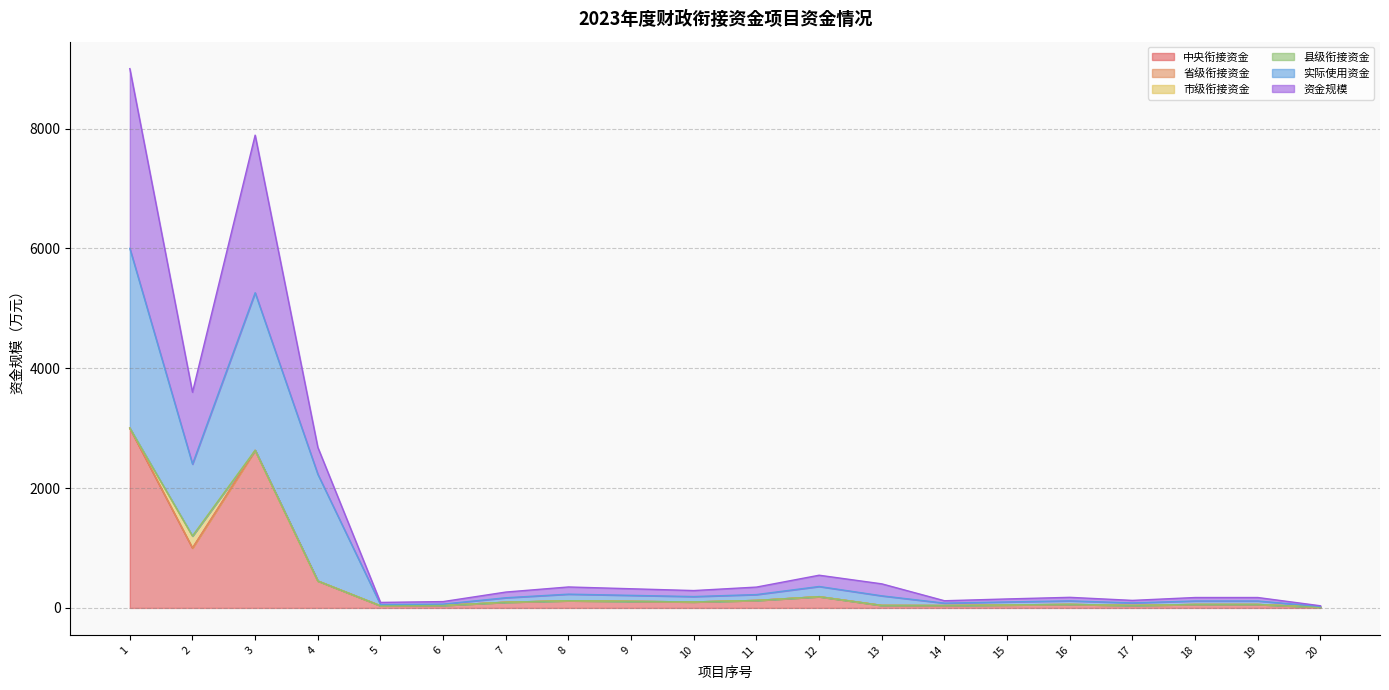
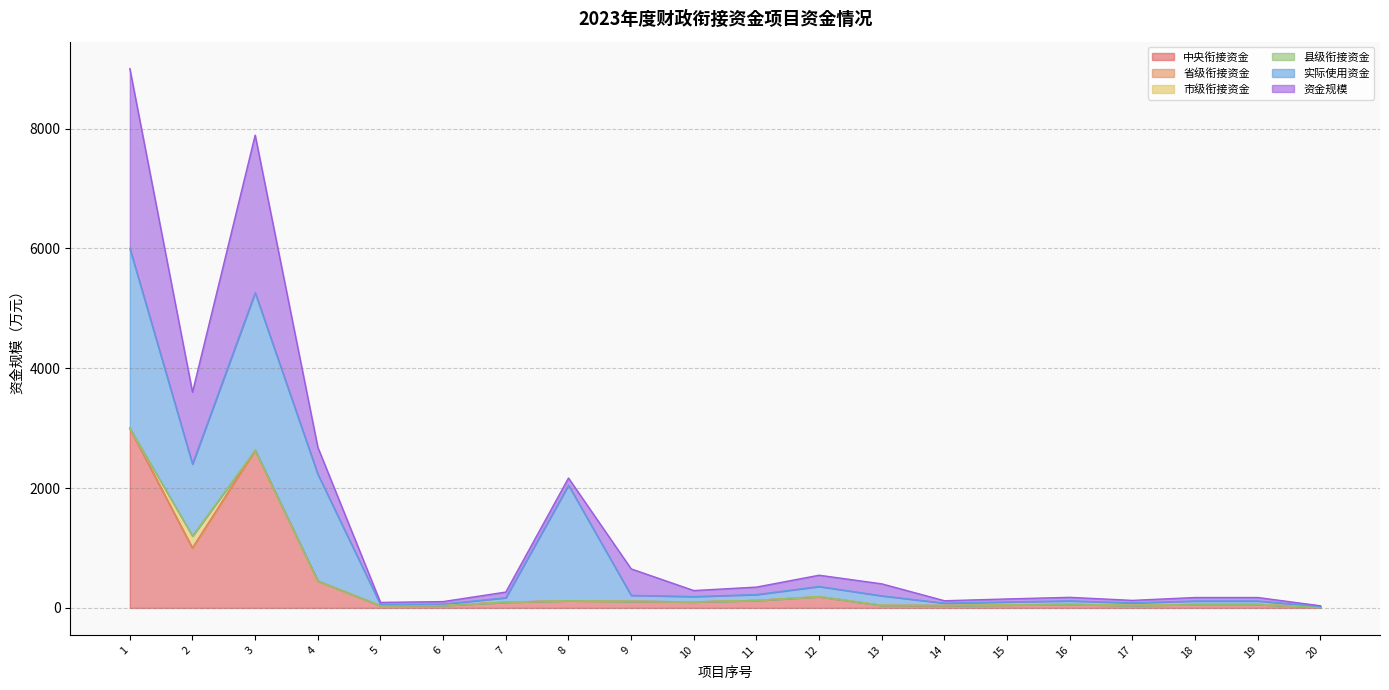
实际使用资金, 8: 100 -> 1900
资金规模, 9: 100 -> 400
